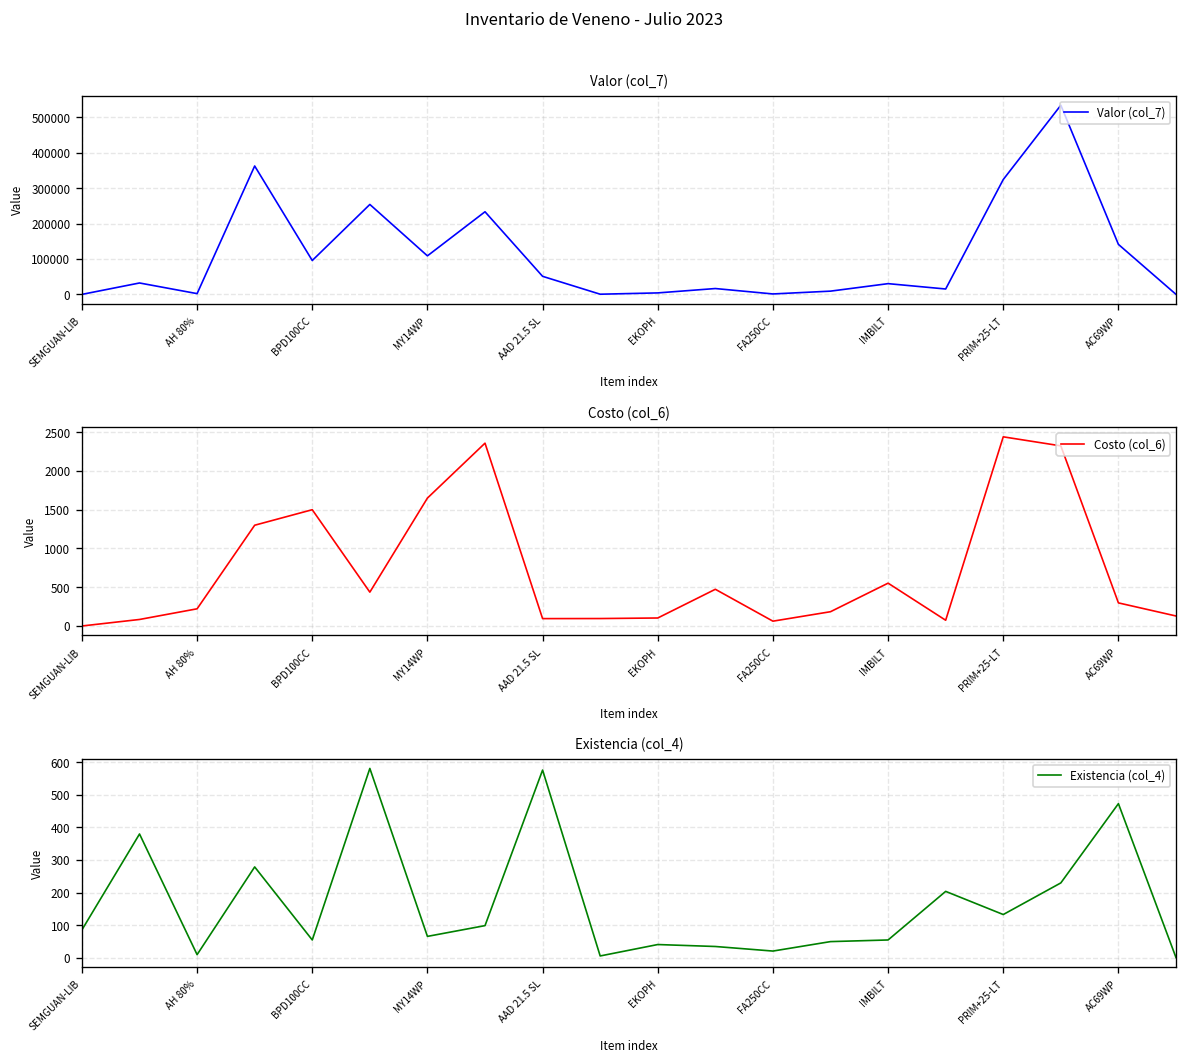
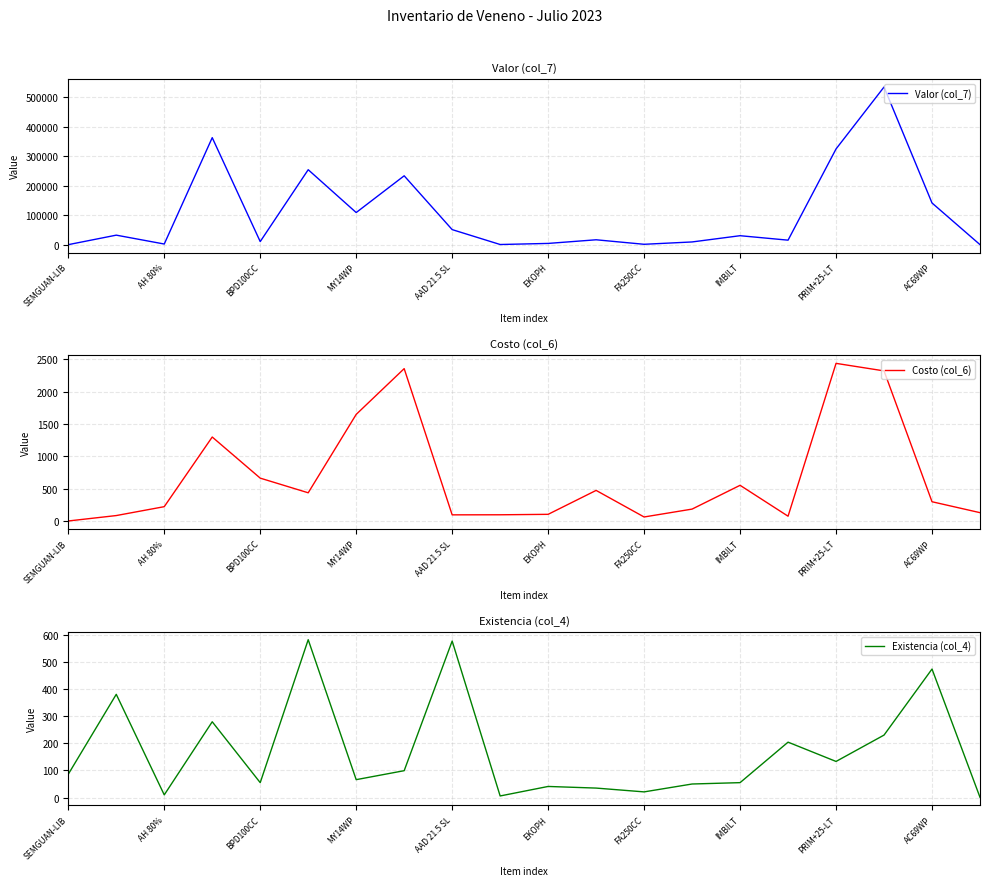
Valor (col_7), BPD100CC: 100000 -> 10000
Costo (col_6), BPD100CC: 1500 -> 700
